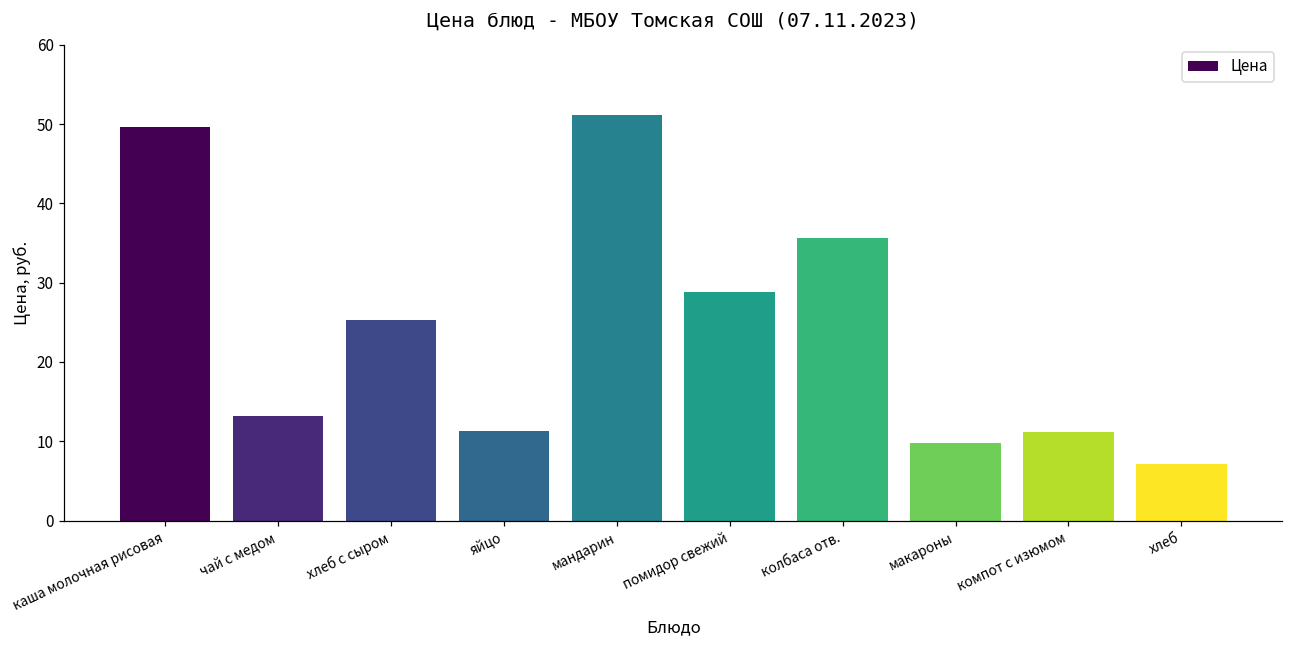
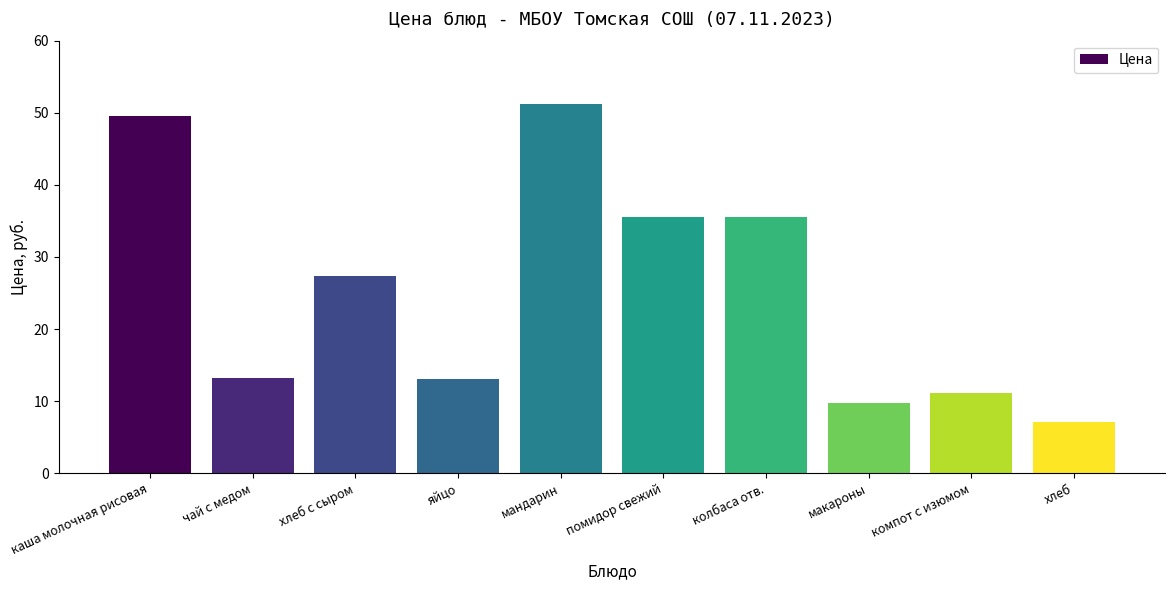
хлеб с сыром: 25 -> 27
яйцо: 11 -> 13
помидор свежий: 29 -> 36
